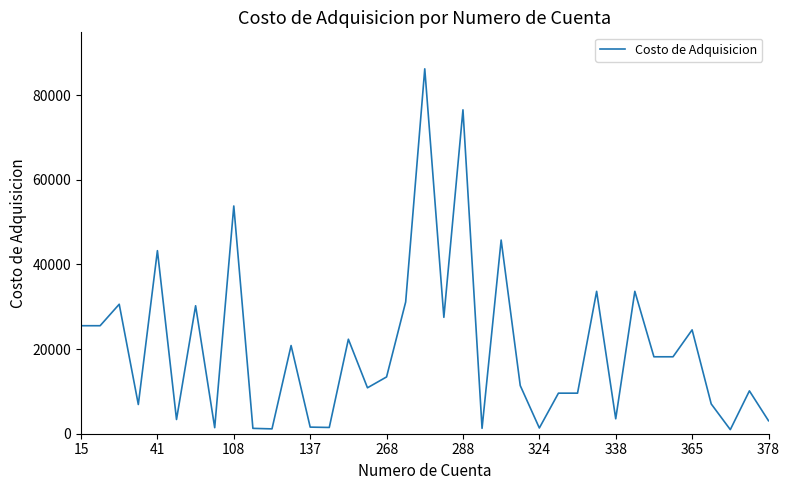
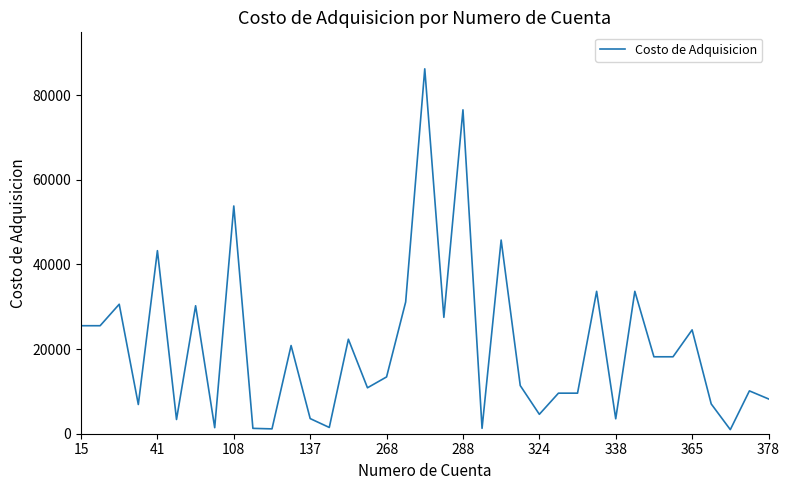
137: 2000 -> 4000
324: 1000 -> 5000
378: 3000 -> 8000
